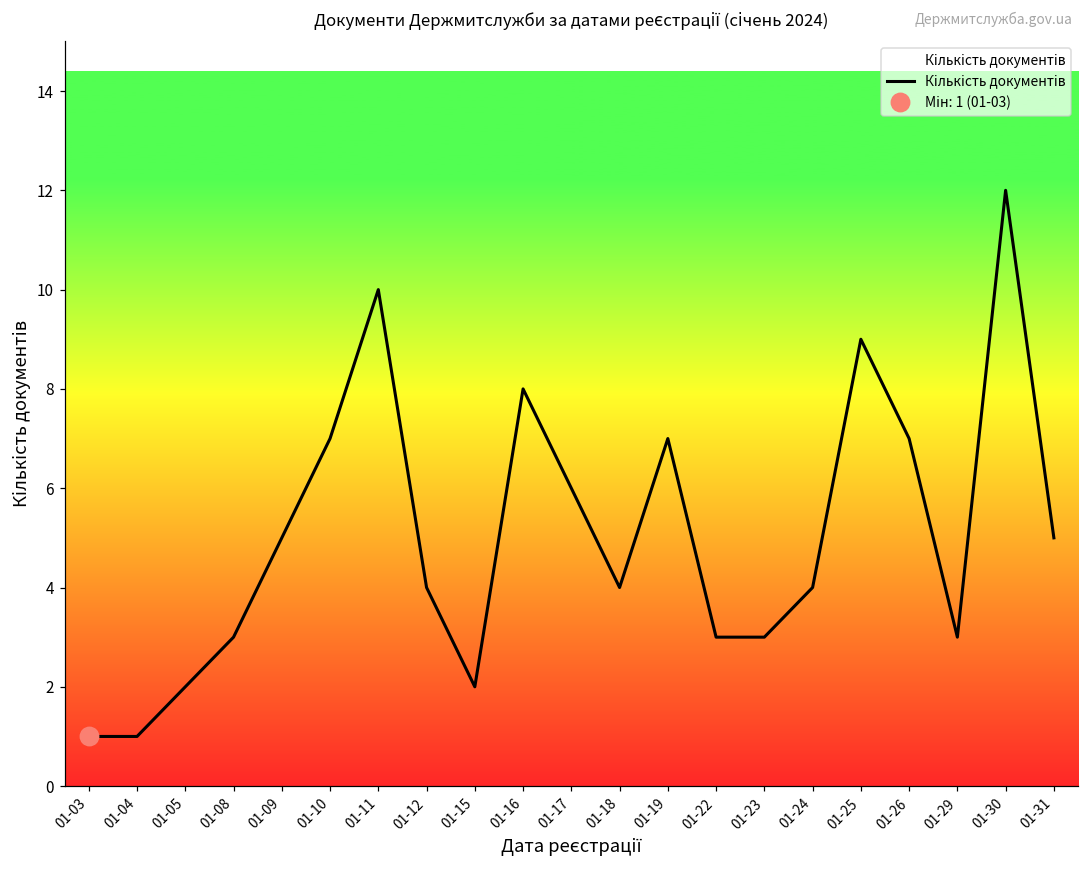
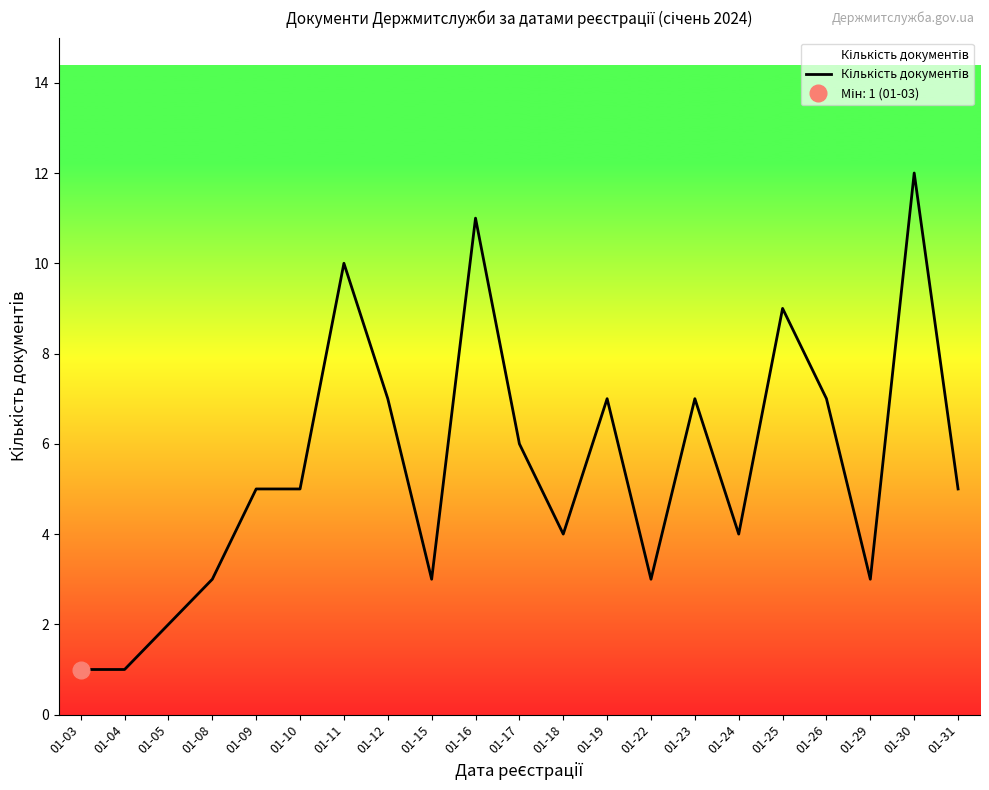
Кількість документів, 01-10: 7 -> 5
Кількість документів, 01-12: 4 -> 7
Кількість документів, 01-15: 2 -> 3
Кількість документів, 01-16: 8 -> 11
Кількість документів, 01-23: 3 -> 7
